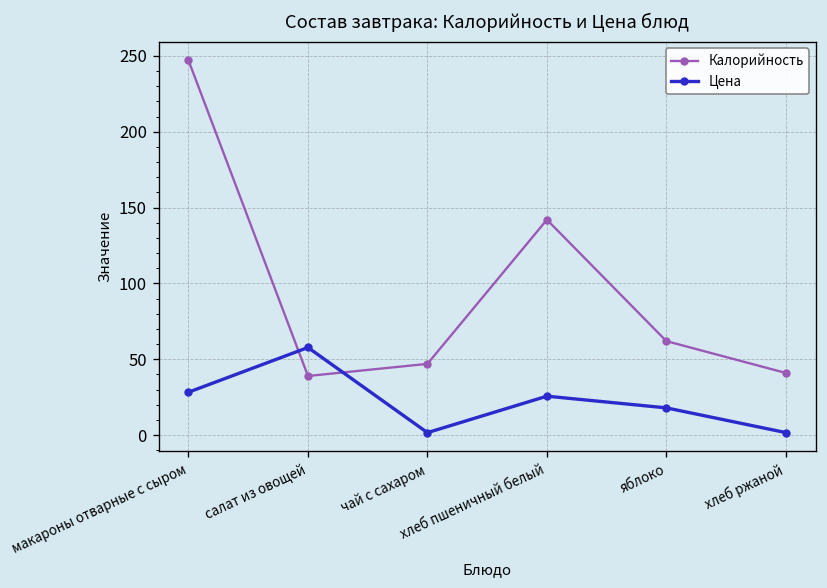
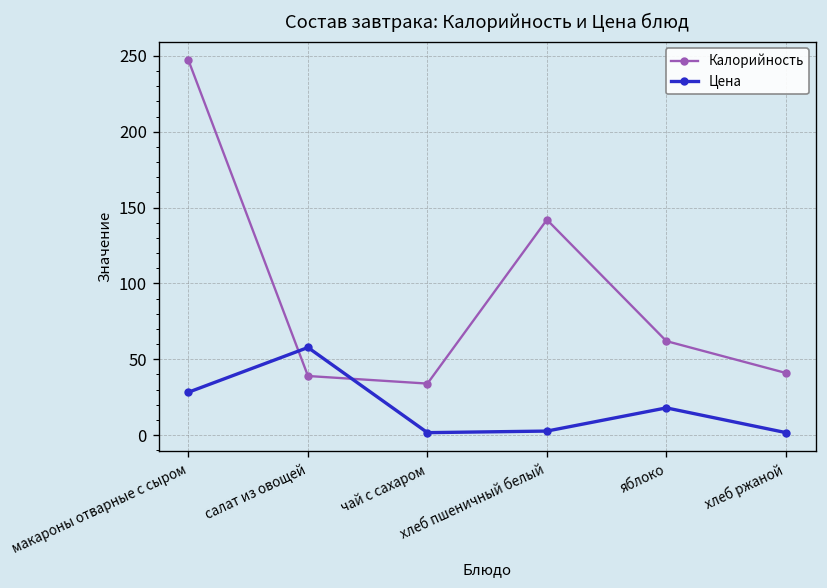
Калорийность, чай с сахаром: 47 -> 34
Цена, хлеб пшеничный белый: 26 -> 3
